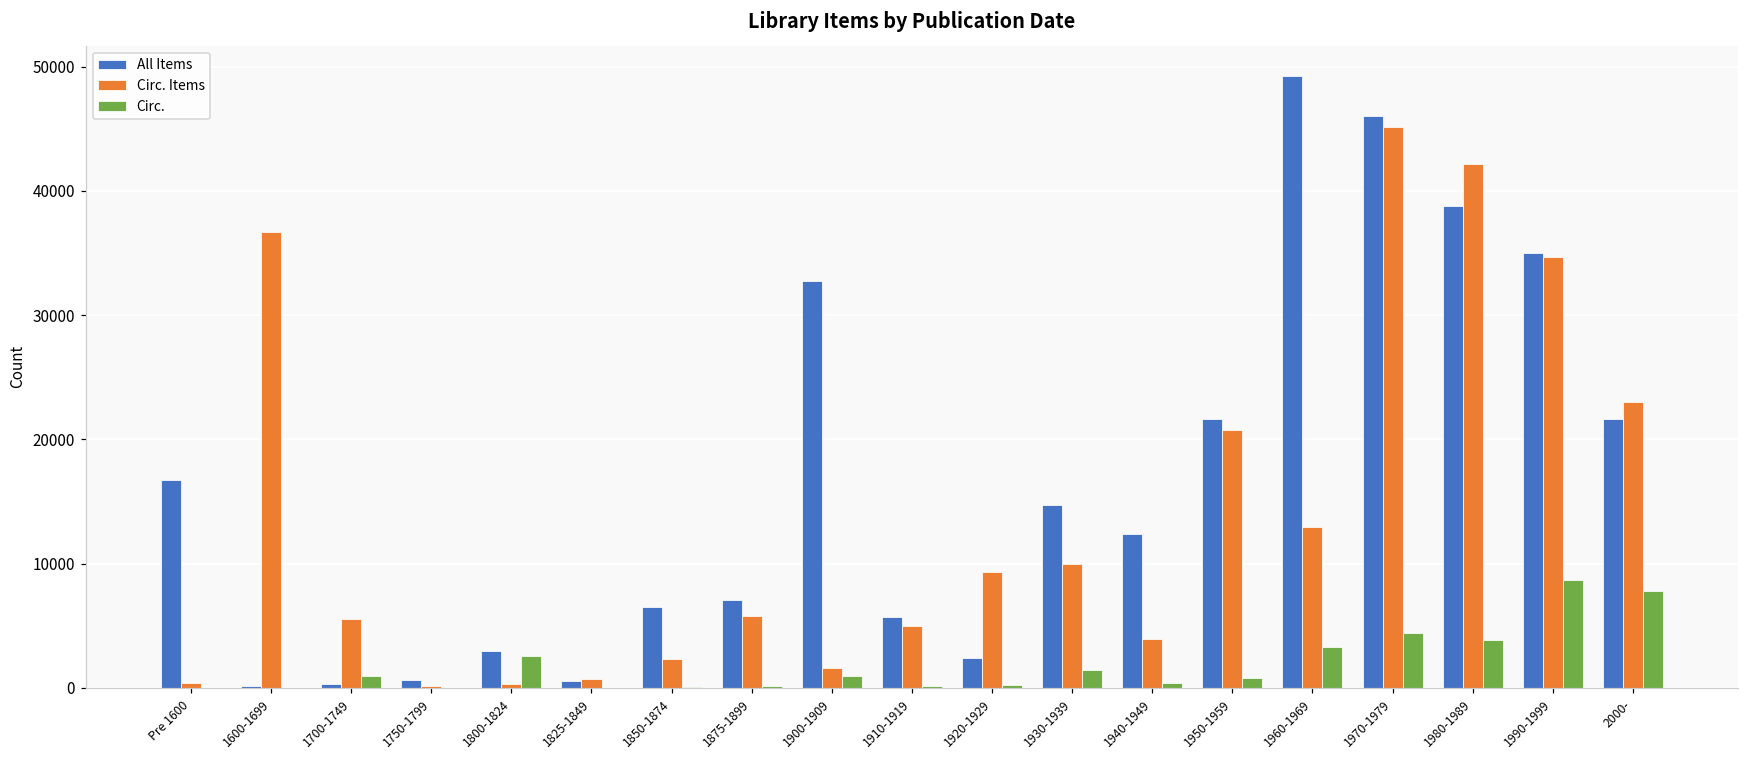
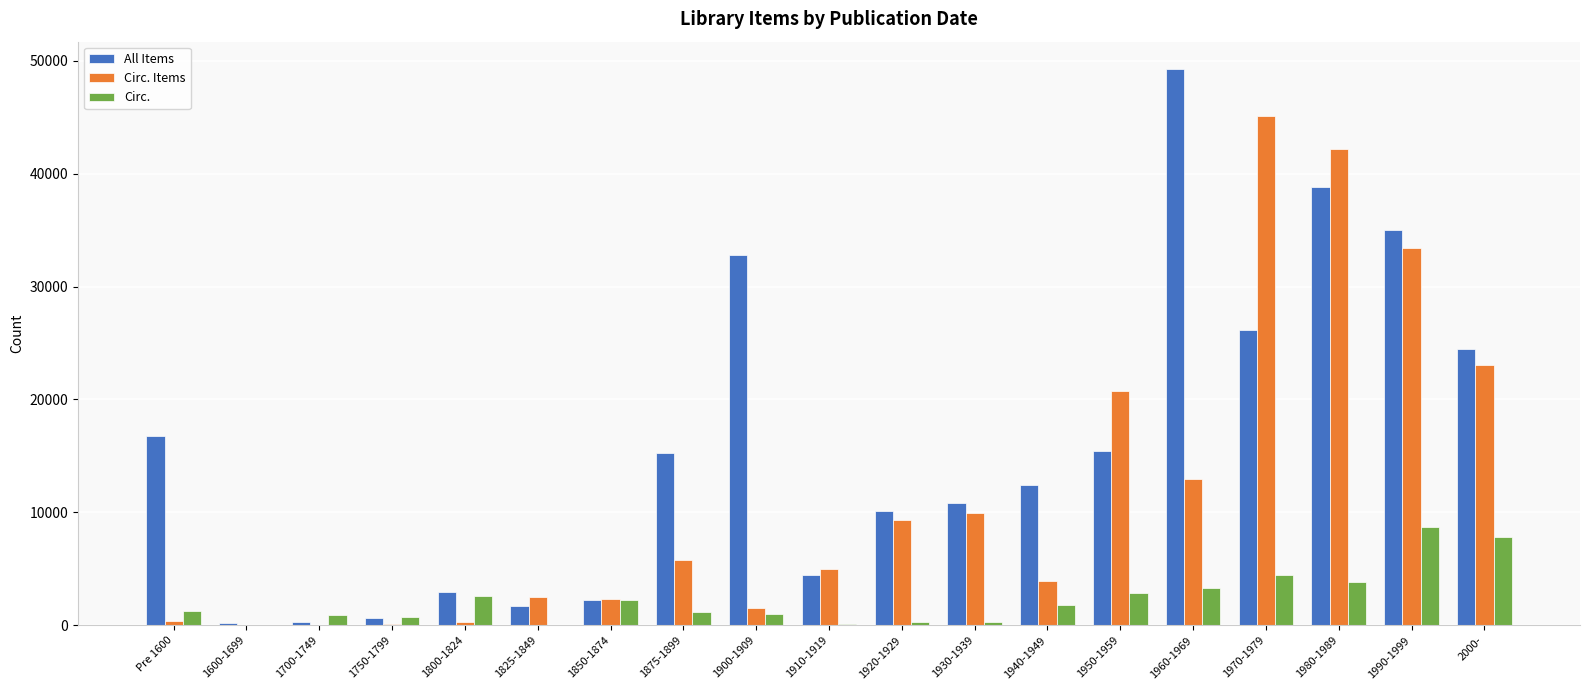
Circ., Pre 1600: 0 -> 1200
Circ. Items, 1600-1699: 36700 -> 100
Circ. Items, 1700-1749: 5500 -> 100
Circ., 1750-1799: 0 -> 800
All Items, 1825-1849: 600 -> 1700
Circ. Items, 1825-1849: 700 -> 2500
All Items, 1850-1874: 6500 -> 2300
Circ., 1850-1874: 100 -> 2200
All Items, 1875-1899: 7100 -> 15300
Circ., 1875-1899: 200 -> 1200
All Items, 1910-1919: 5700 -> 4400
All Items, 1920-1929: 2400 -> 10100
All Items, 1930-1939: 14700 -> 10900
Circ., 1930-1939: 1500 -> 300
Circ., 1940-1949: 400 -> 1800
All Items, 1950-1959: 21600 -> 15500
Circ., 1950-1959: 800 -> 2900
All Items, 1970-1979: 46000 -> 26200
Circ. Items, 1990-1999: 34700 -> 33400
All Items, 2000-: 21600 -> 24500
